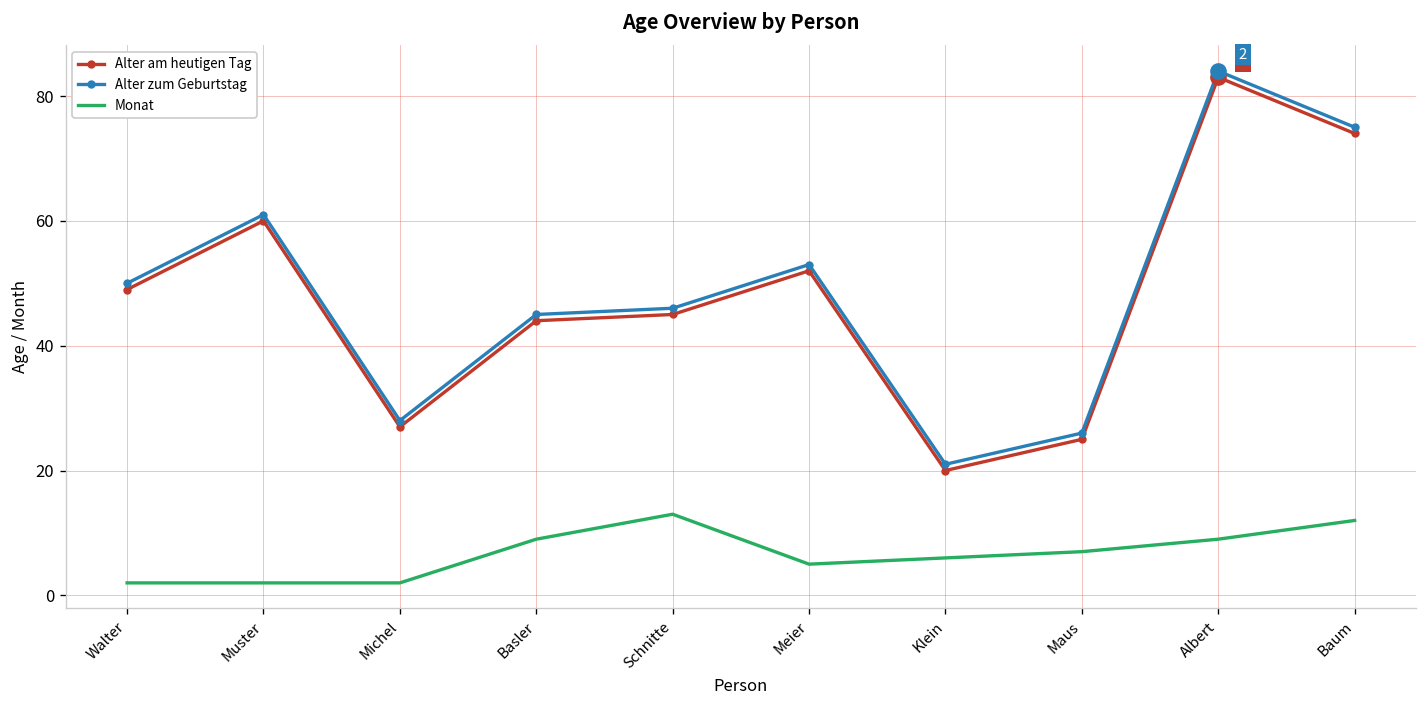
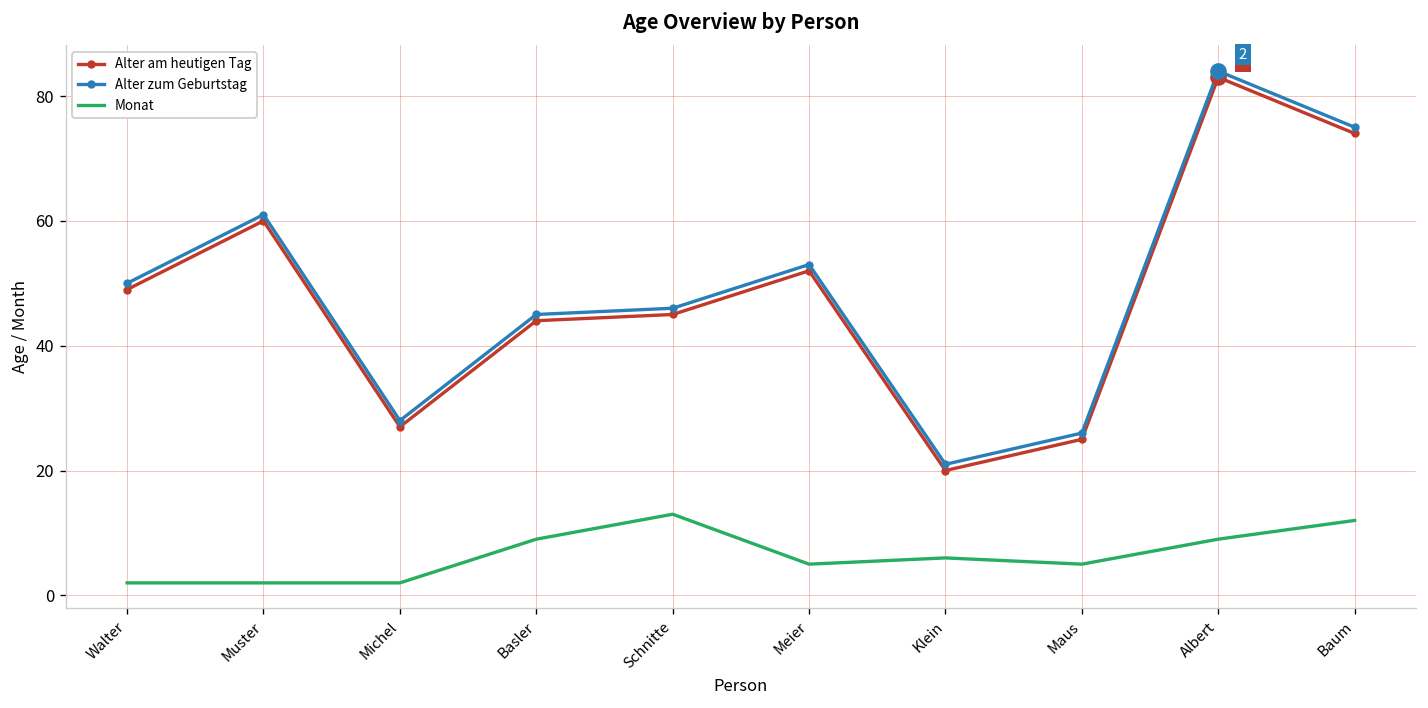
Monat, Maus: 7 -> 5
